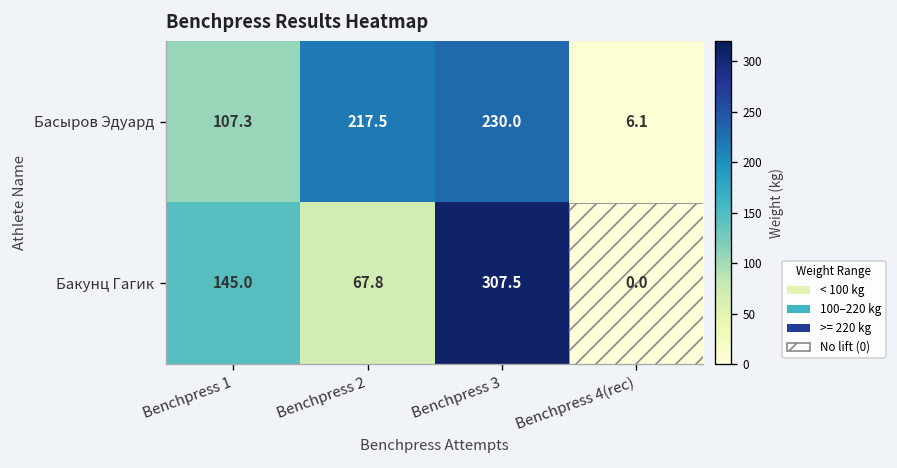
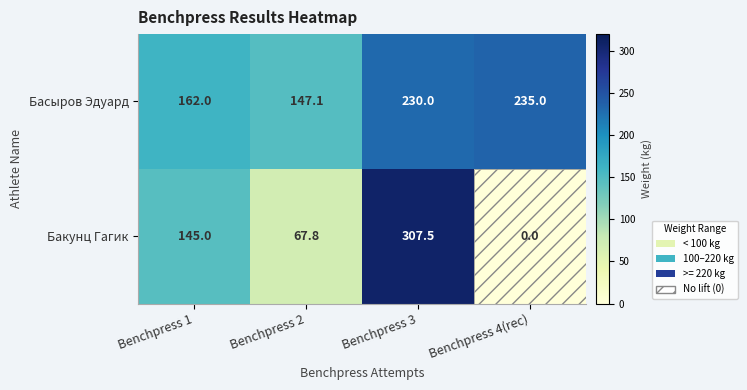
Басыров Эдуард, Benchpress 1: 107.3 -> 162.0
Басыров Эдуард, Benchpress 2: 217.5 -> 147.1
Басыров Эдуард, Benchpress 4(rec): 6.1 -> 235.0
